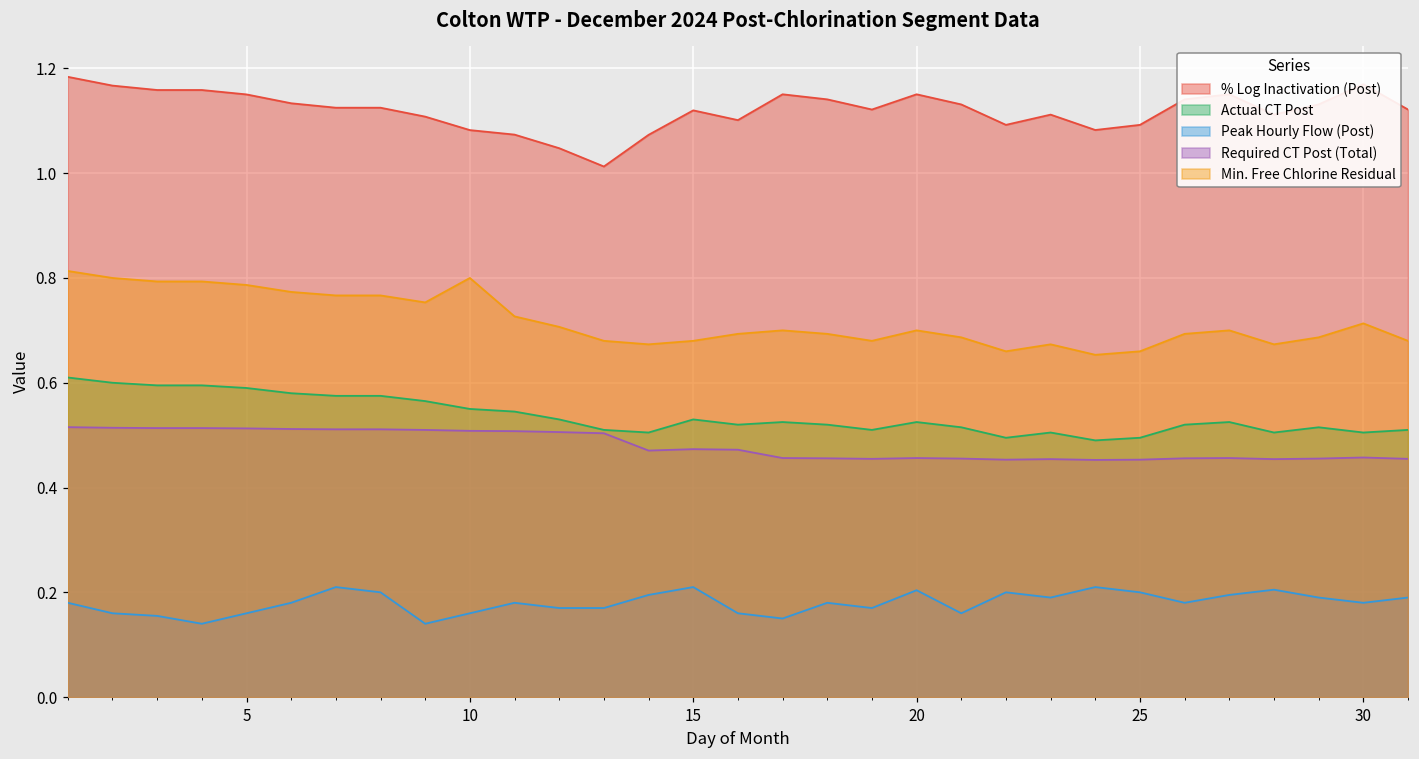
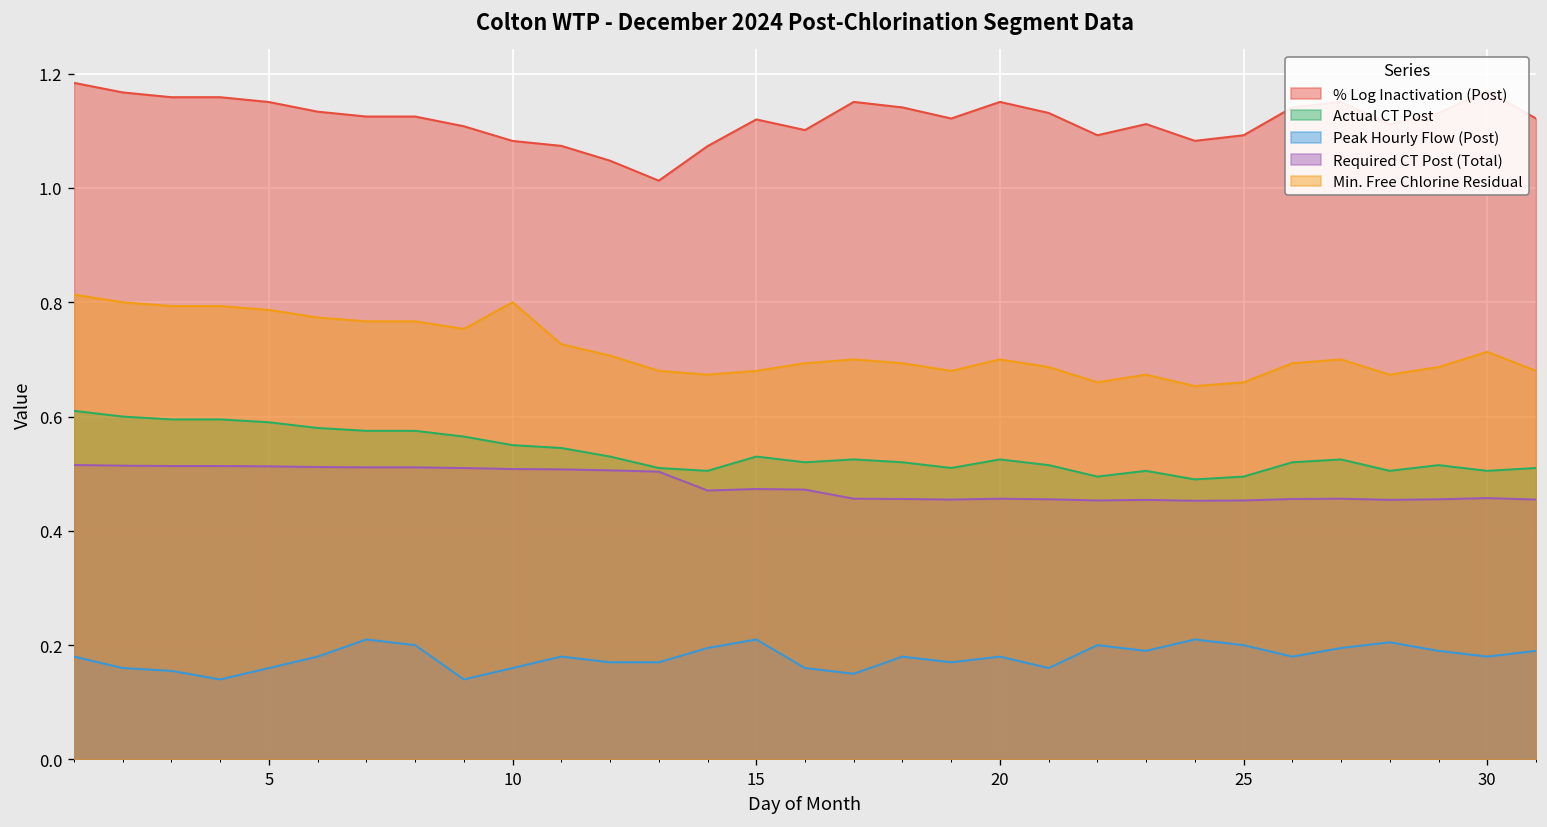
Peak Hourly Flow (Post), 20: 0.20 -> 0.18
